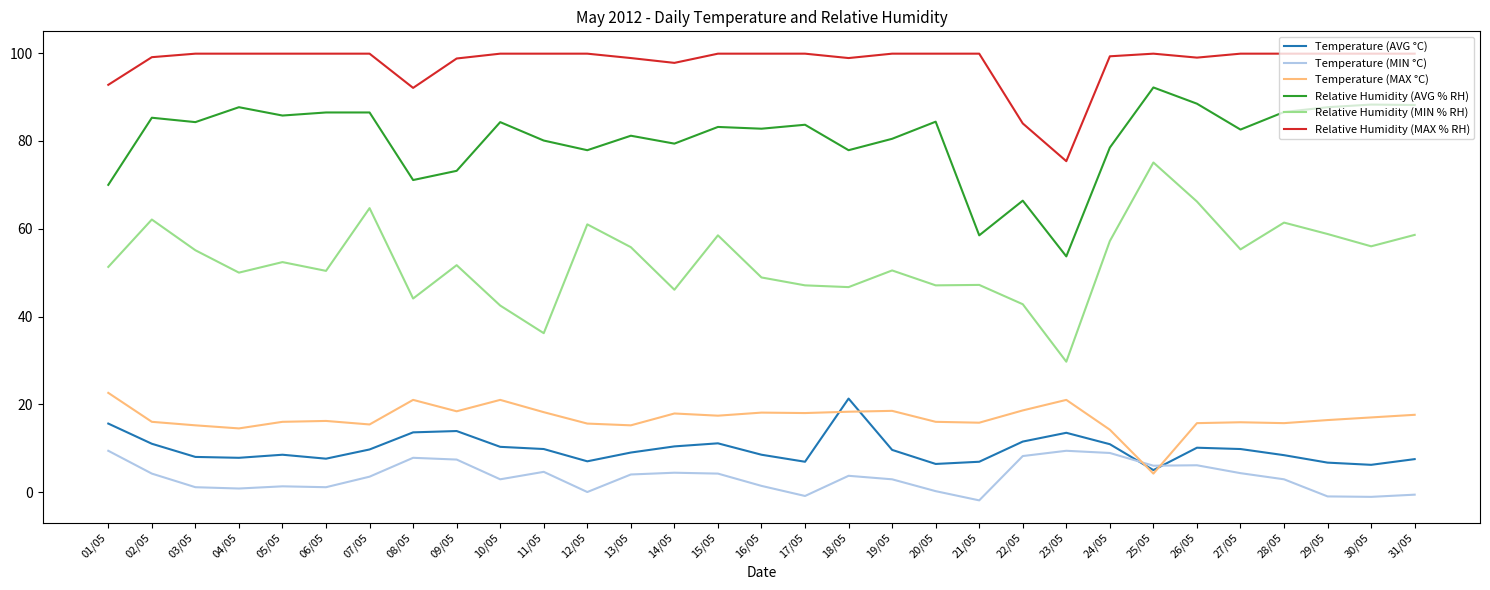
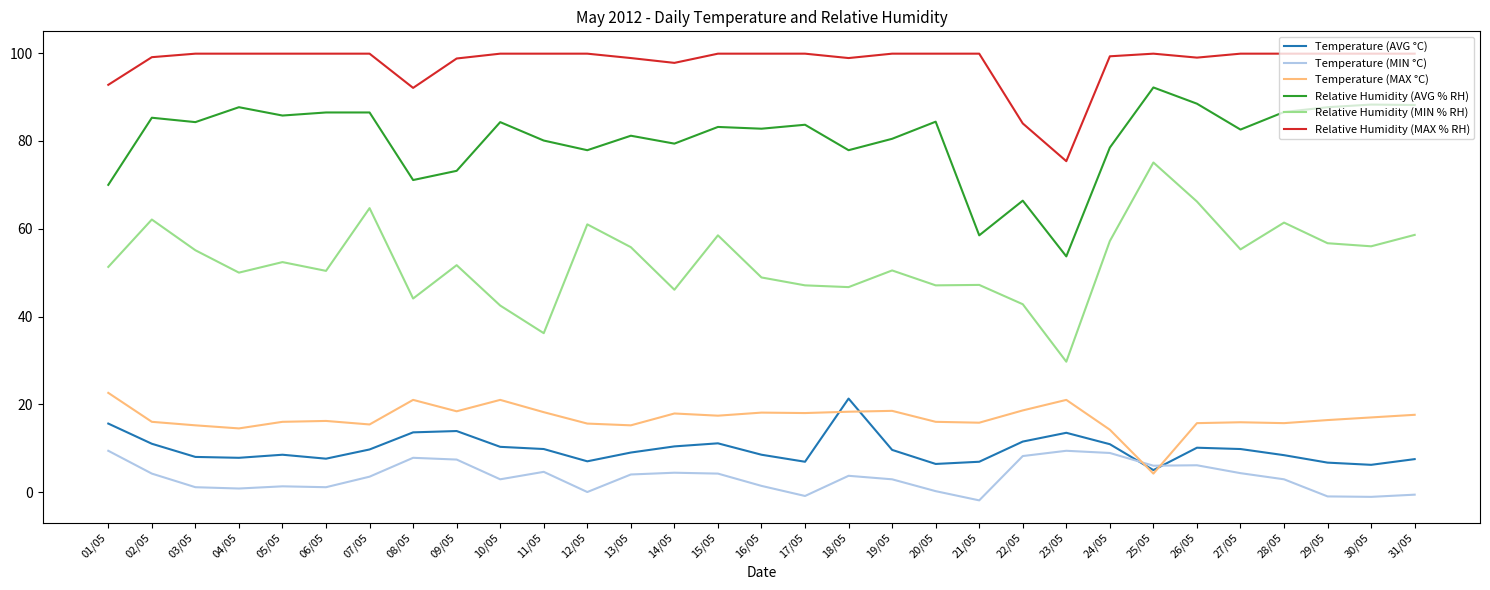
Relative Humidity (MIN % RH), 29/05: 59 -> 57
